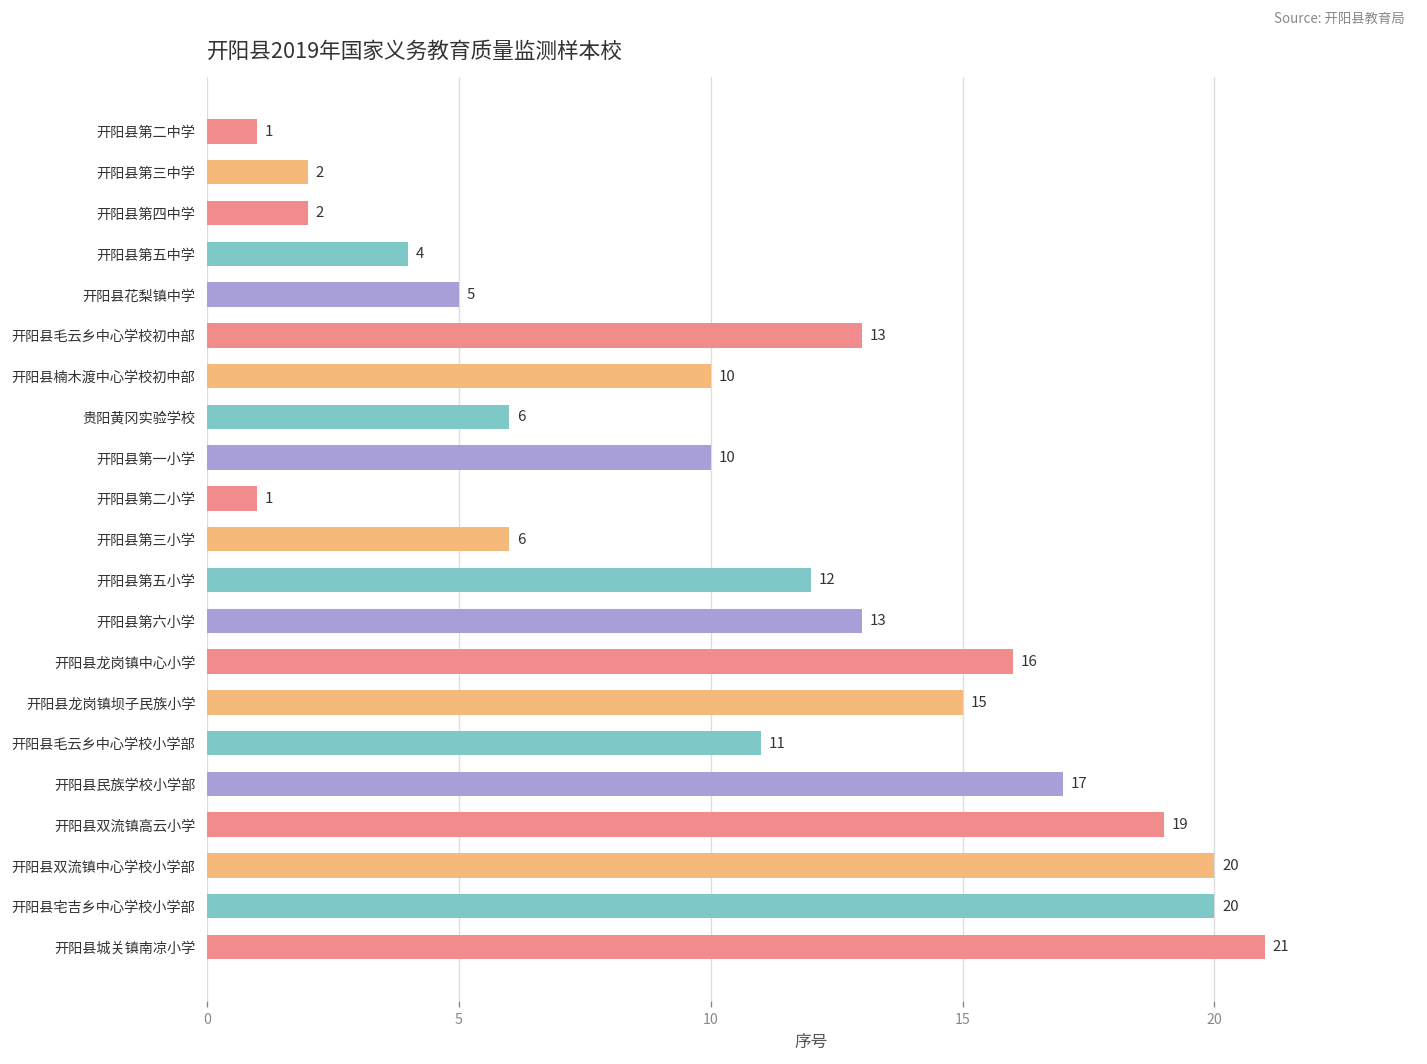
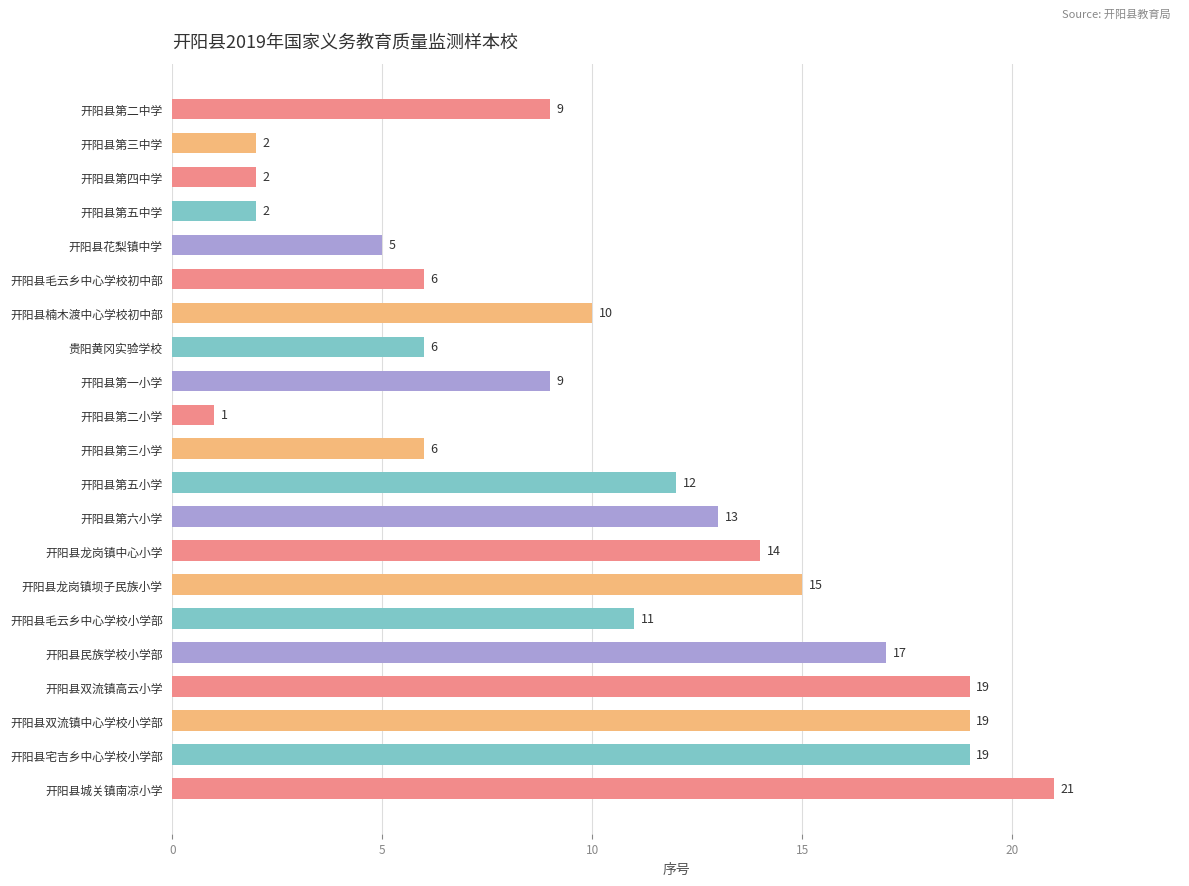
开阳县第二中学: 1 -> 9
开阳县第五中学: 4 -> 2
开阳县毛云乡中心学校初中部: 13 -> 6
开阳县第一小学: 10 -> 9
开阳县龙岗镇中心小学: 16 -> 14
开阳县双流镇中心学校小学部: 20 -> 19
开阳县宅吉乡中心学校小学部: 20 -> 19
